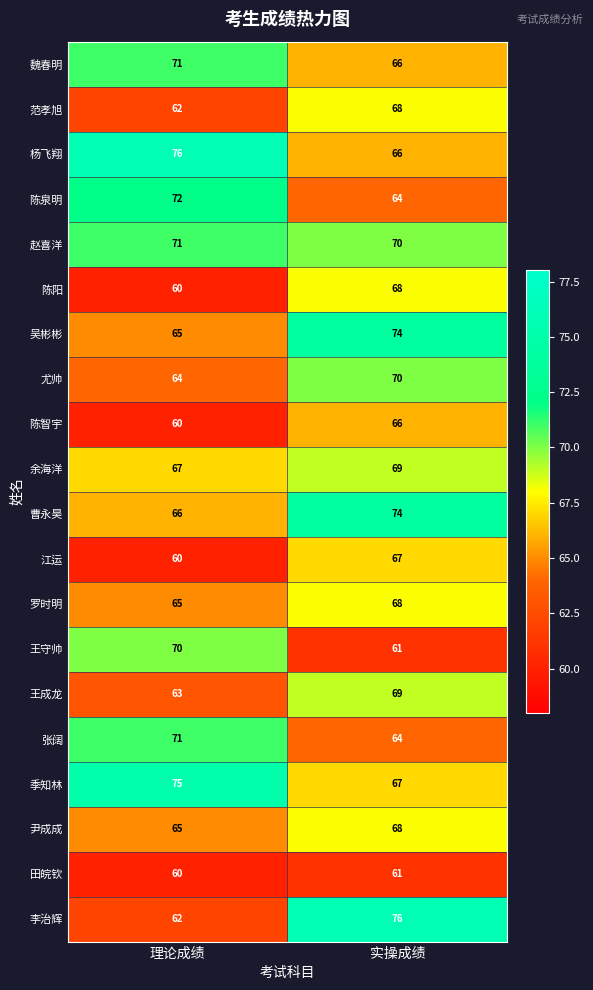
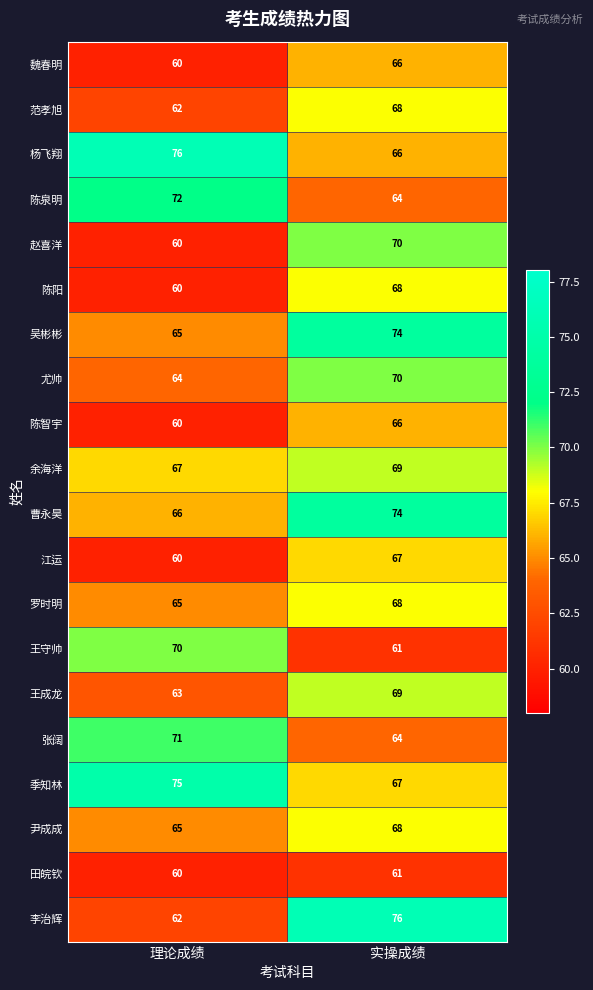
魏春明, 理论成绩: 71 -> 60
赵喜洋, 理论成绩: 71 -> 60
